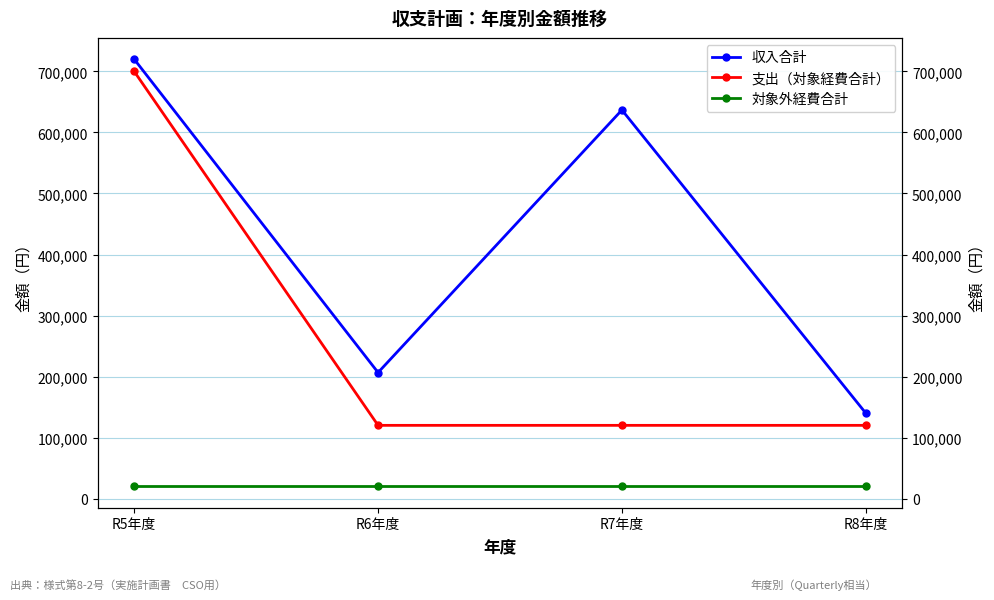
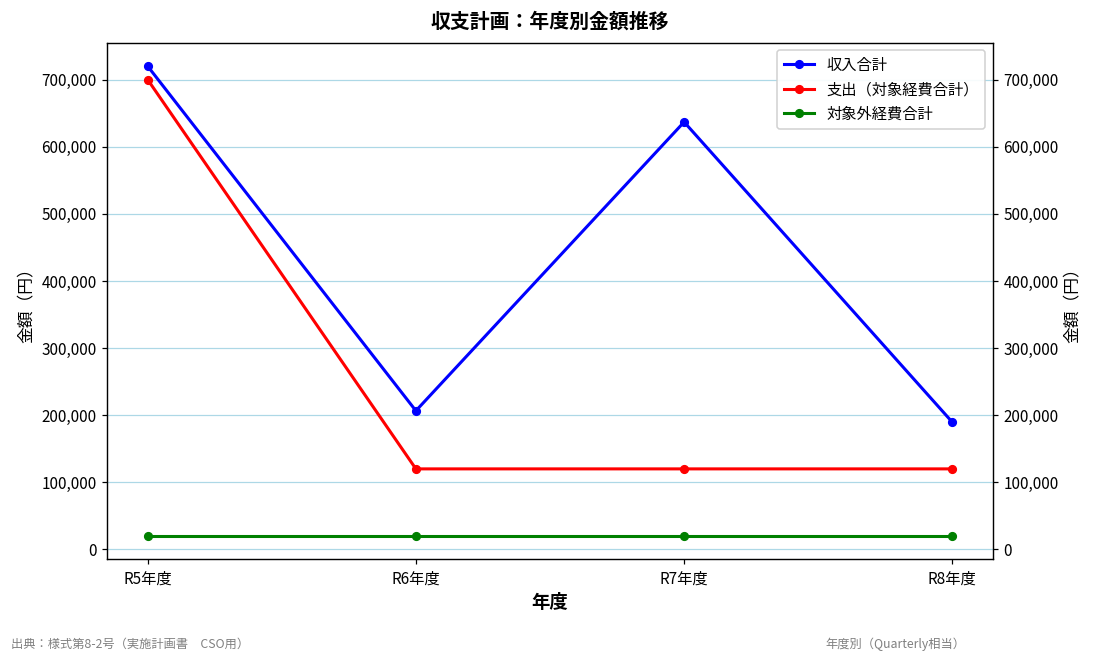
収入合計, R8年度: 140,000 -> 190,000
